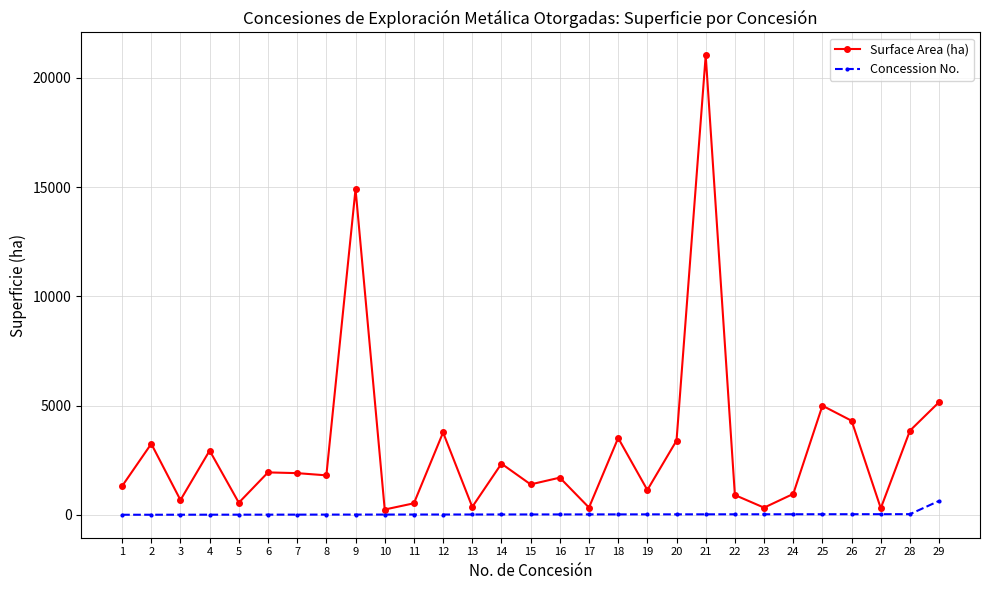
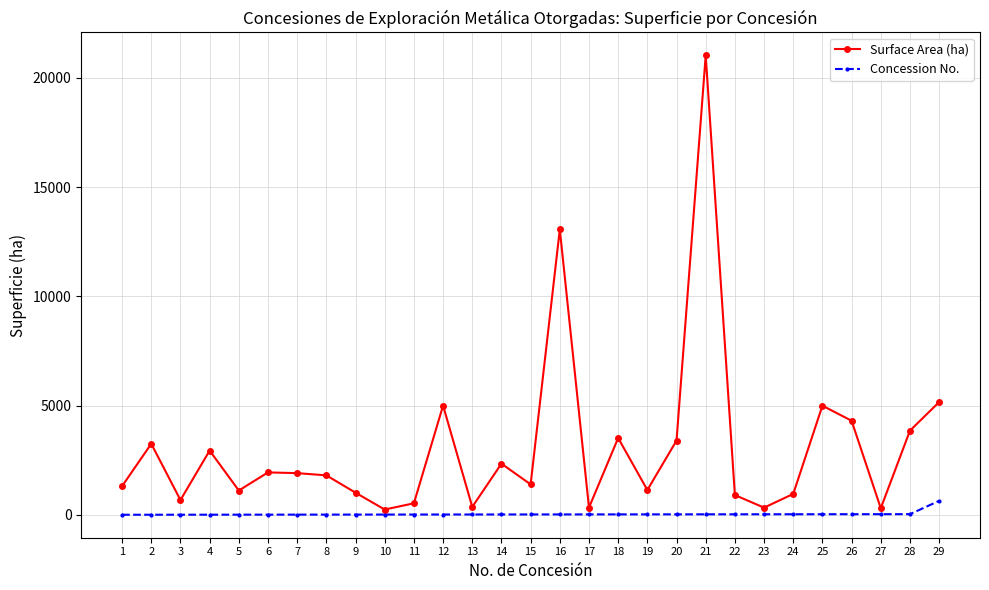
Surface Area (ha), 5: 600 -> 1100
Surface Area (ha), 9: 14900 -> 1000
Surface Area (ha), 12: 3800 -> 5000
Surface Area (ha), 16: 1700 -> 13100
